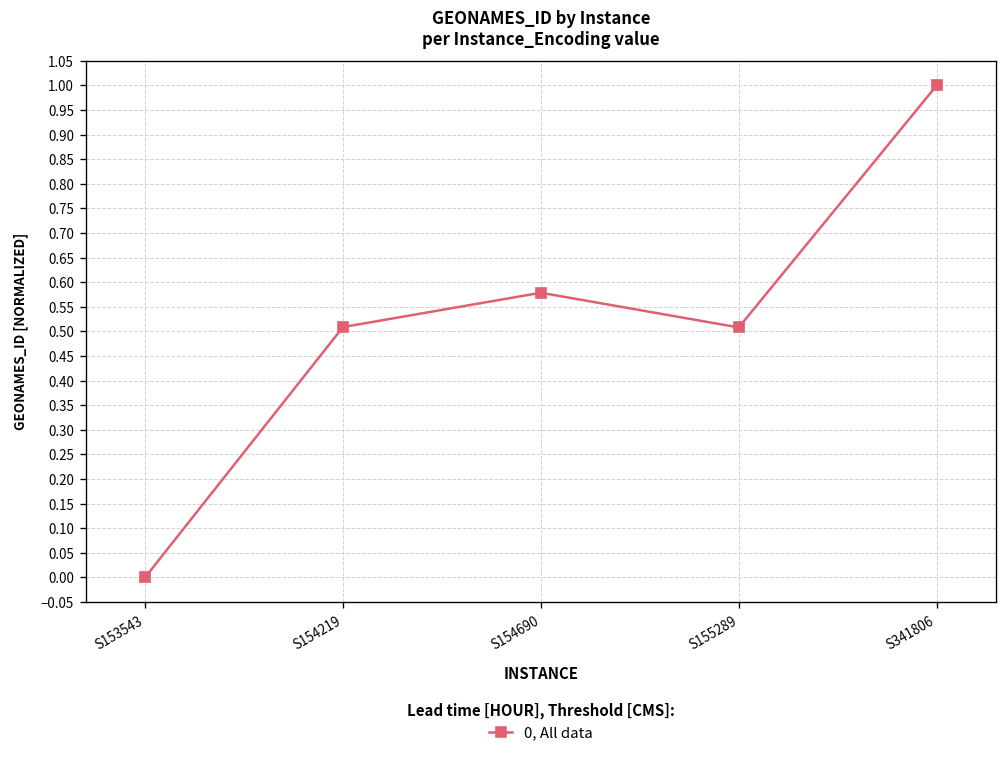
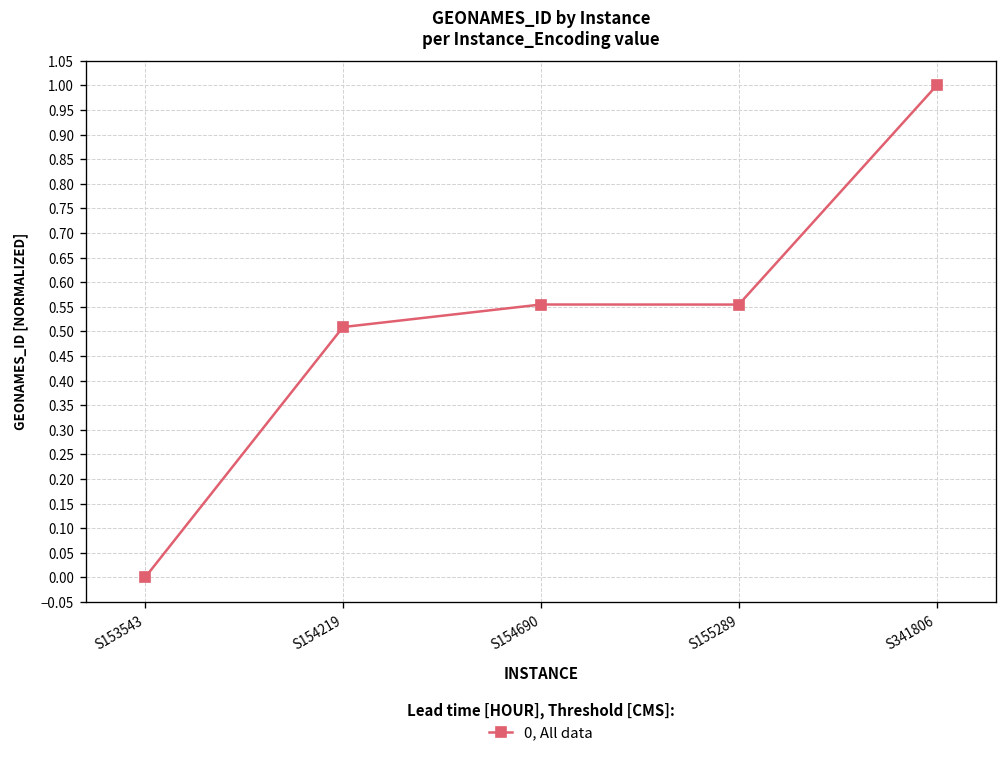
S154690: 0.58 -> 0.55
S155289: 0.51 -> 0.55
